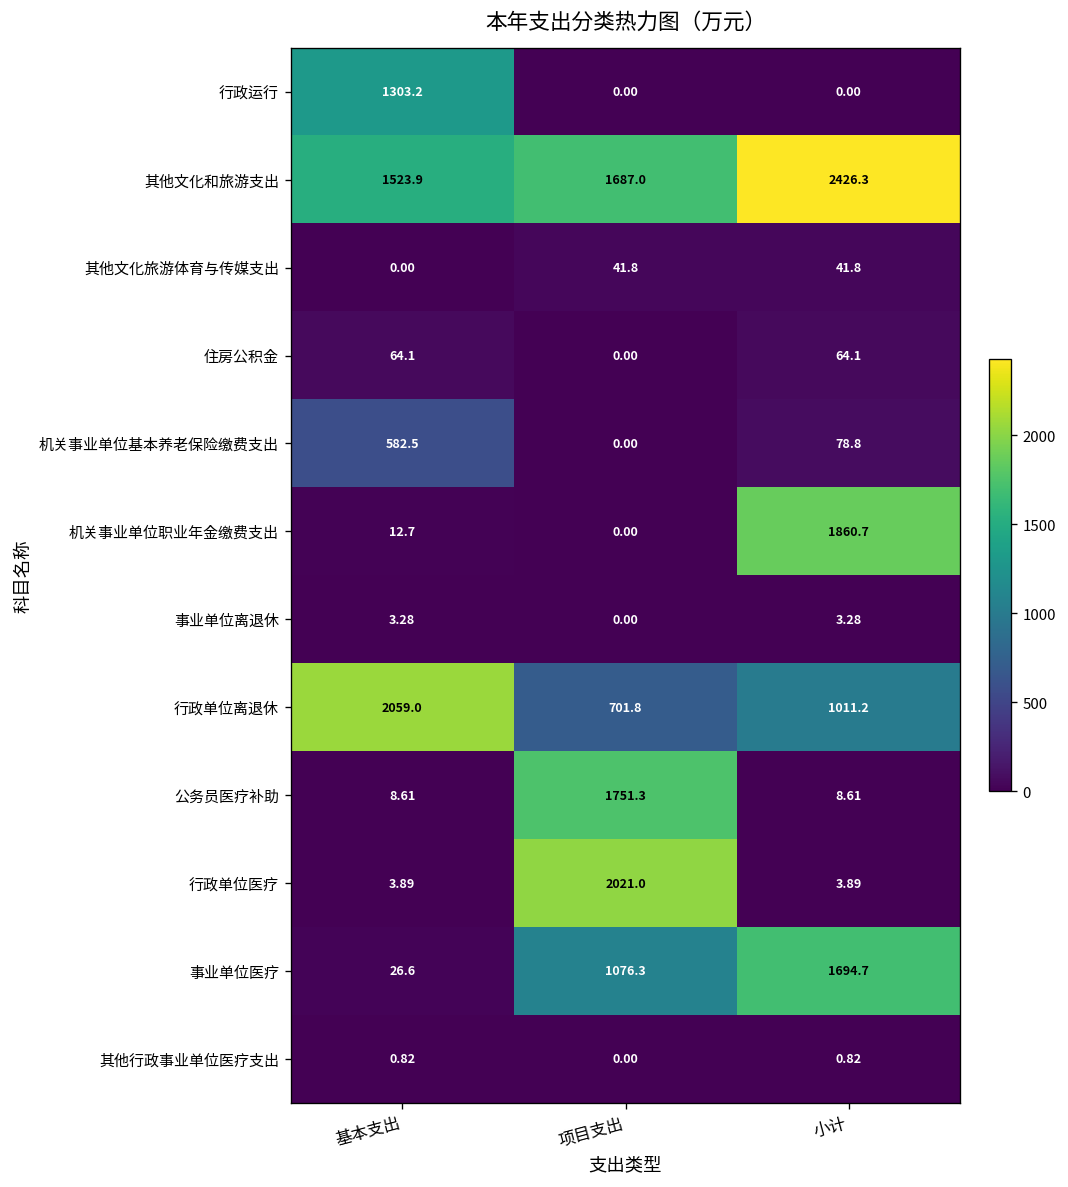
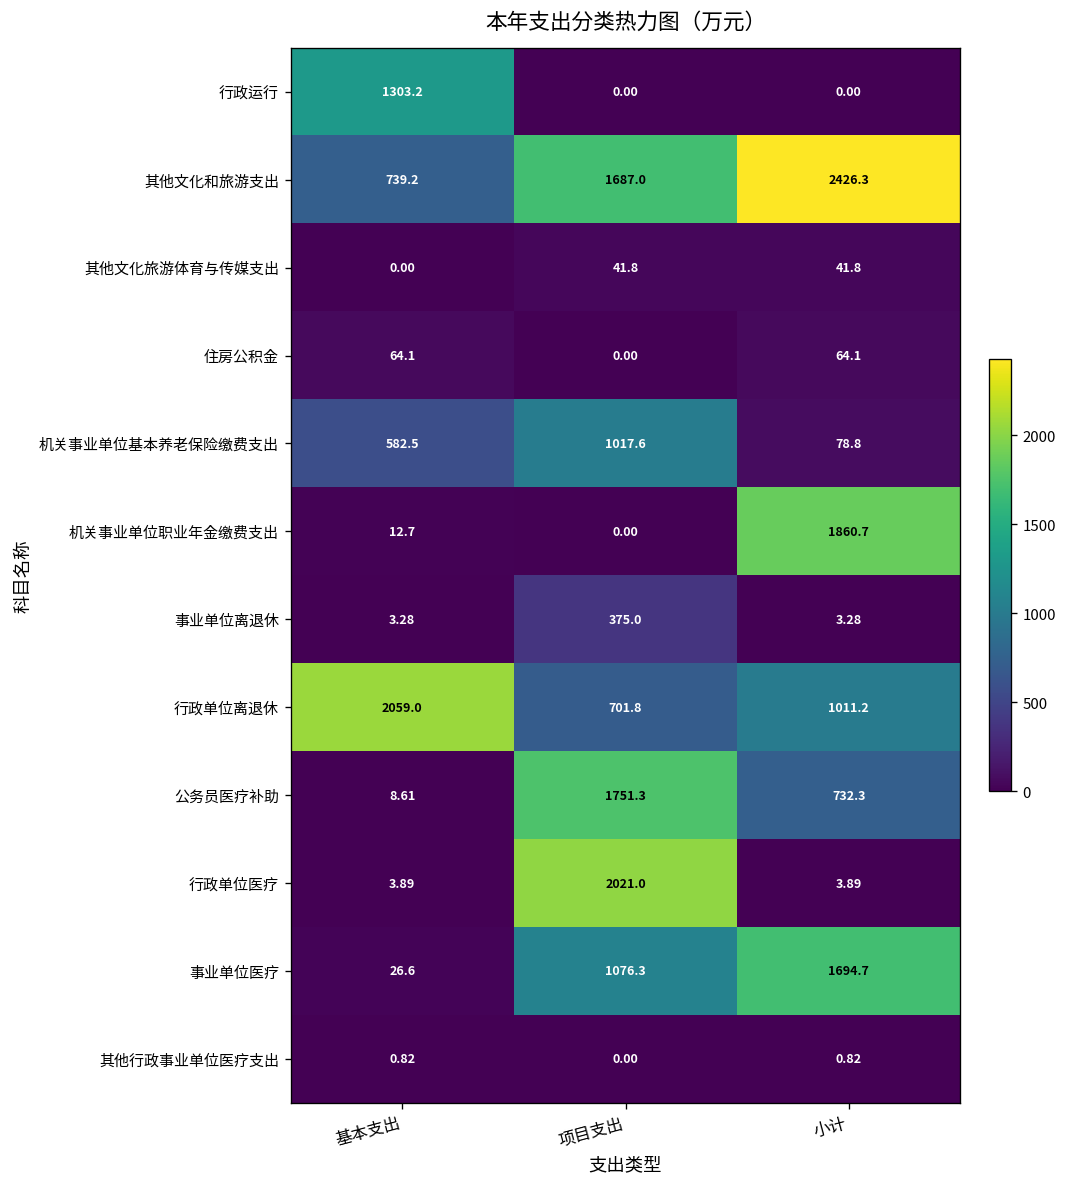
其他文化和旅游支出, 基本支出: 1523.9 -> 739.2
机关事业单位基本养老保险缴费支出, 项目支出: 0.00 -> 1017.6
事业单位离退休, 项目支出: 0.00 -> 375.0
公务员医疗补助, 小计: 8.61 -> 732.3
